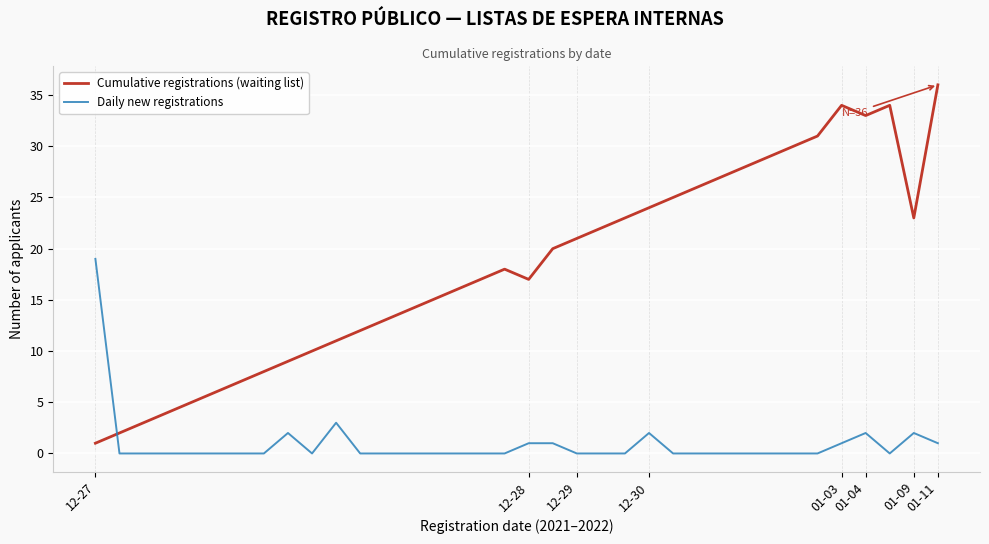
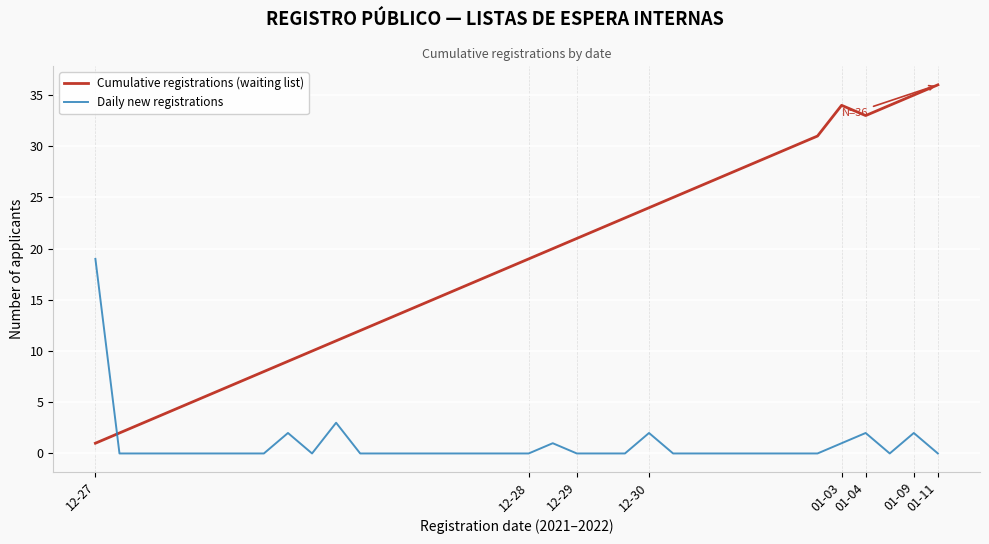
Cumulative registrations (waiting list), 12-28: 17 -> 19
Daily new registrations, 12-28: 1 -> 0
Cumulative registrations (waiting list), 01-09: 23 -> 35
Daily new registrations, 01-11: 1 -> 0
